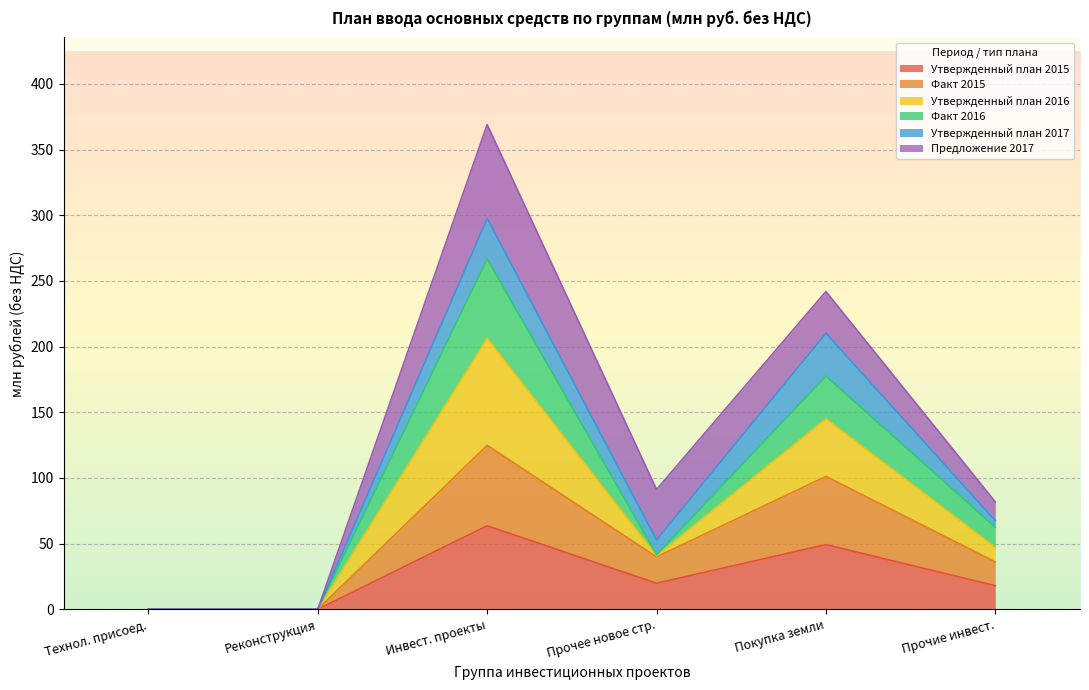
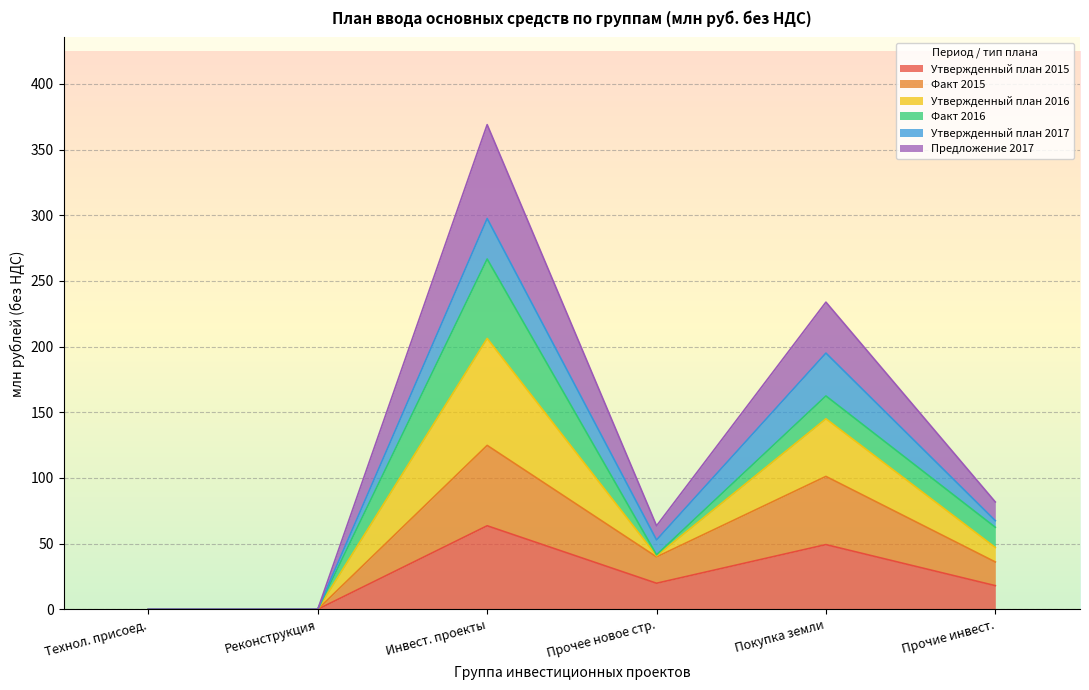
Предложение 2017, Прочее новое стр.: 38 -> 11
Факт 2016, Покупка земли: 33 -> 17
Предложение 2017, Покупка земли: 32 -> 39
